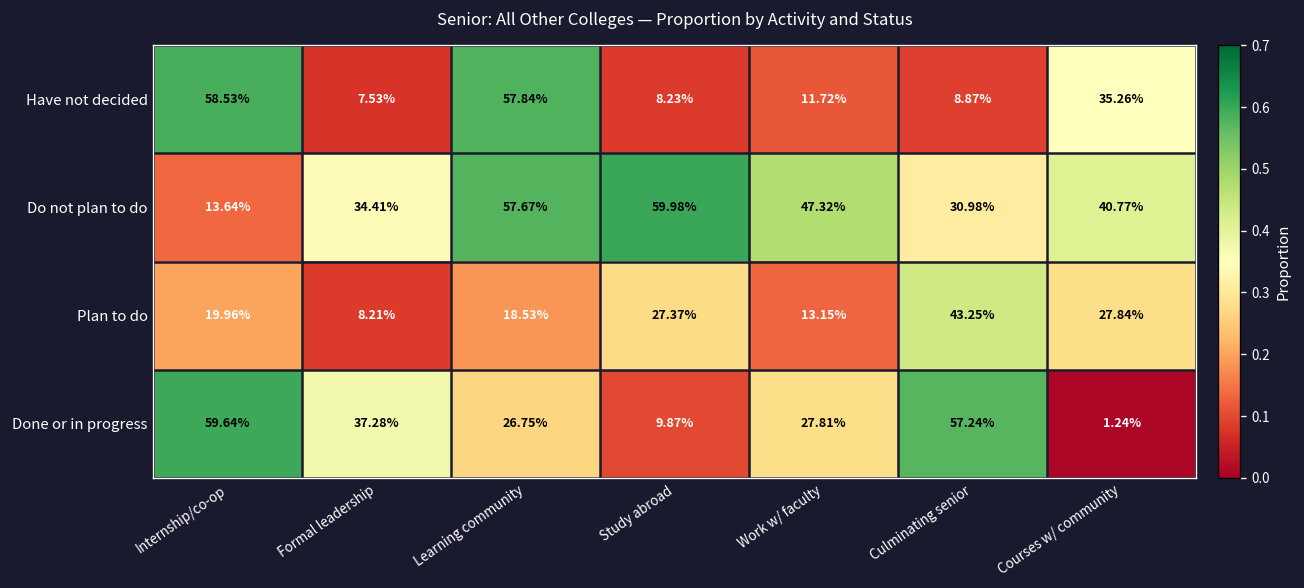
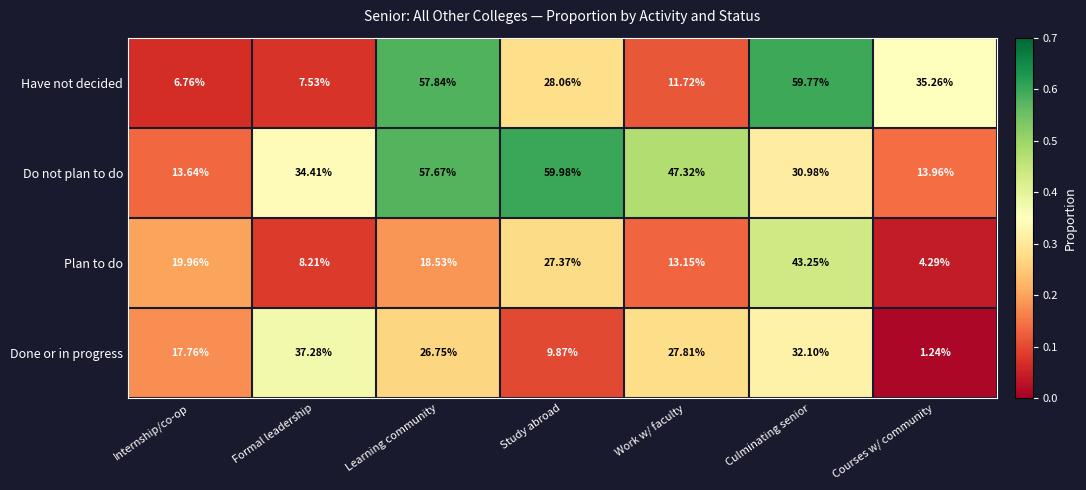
Have not decided, Internship/co-op: 58.53% -> 6.76%
Have not decided, Study abroad: 8.23% -> 28.06%
Have not decided, Culminating senior: 8.87% -> 59.77%
Do not plan to do, Courses w/ community: 40.77% -> 13.96%
Plan to do, Courses w/ community: 27.84% -> 4.29%
Done or in progress, Internship/co-op: 59.64% -> 17.76%
Done or in progress, Culminating senior: 57.24% -> 32.10%
